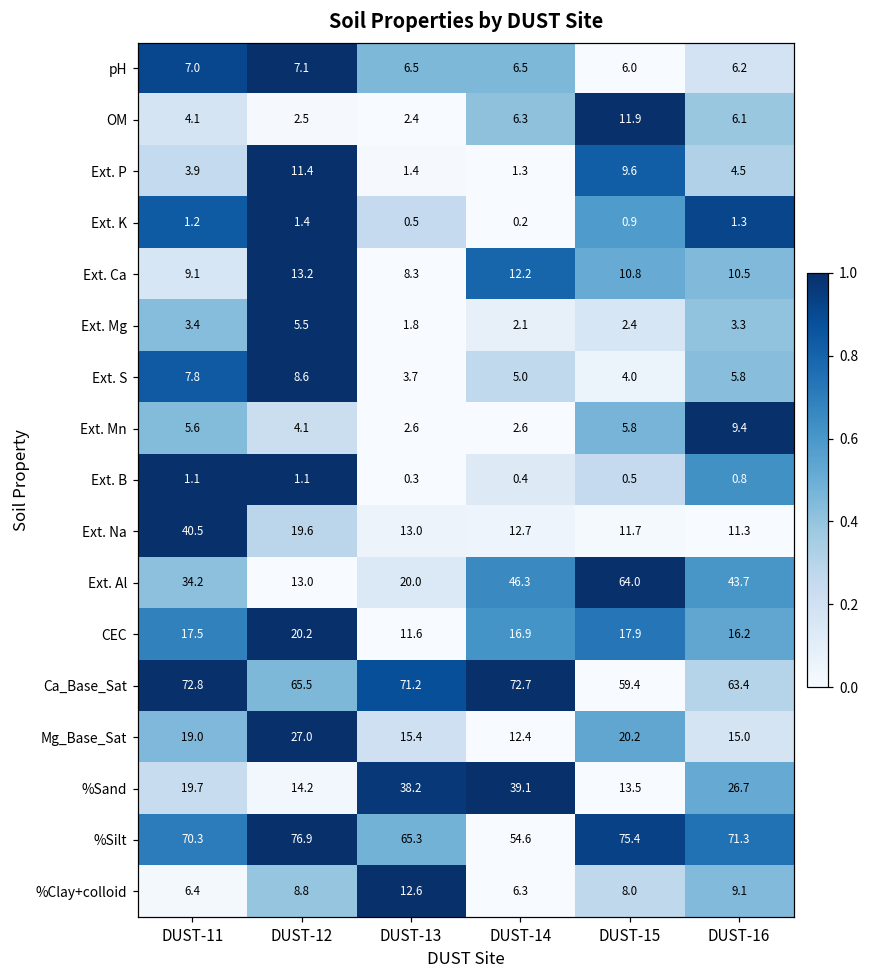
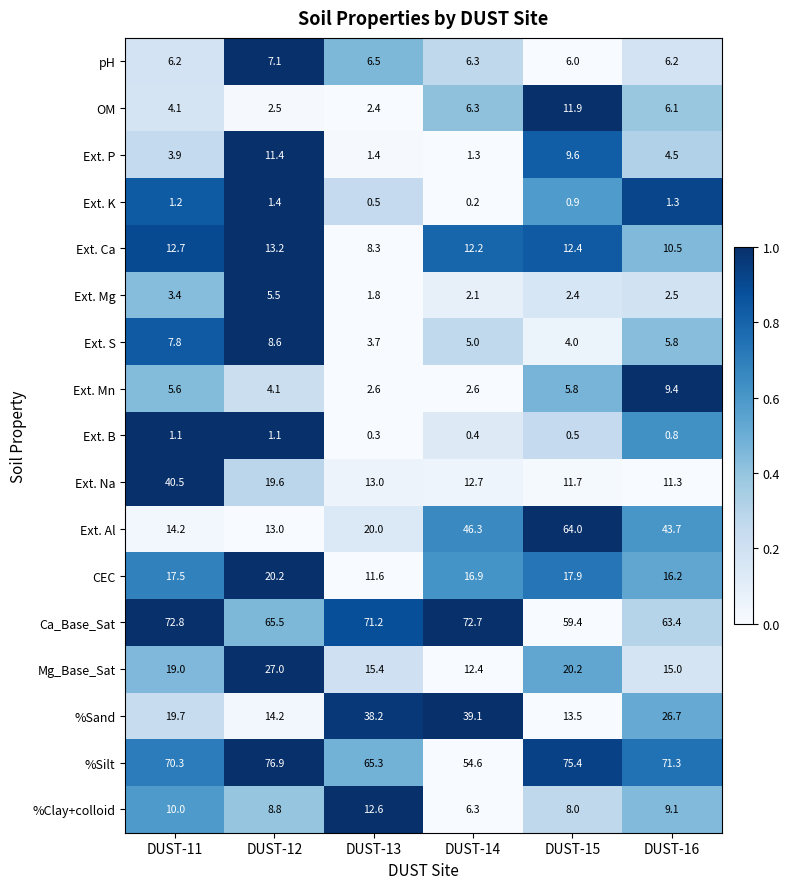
pH, DUST-11: 7.0 -> 6.2
pH, DUST-14: 6.5 -> 6.3
Ext. Ca, DUST-11: 9.1 -> 12.7
Ext. Ca, DUST-15: 10.8 -> 12.4
Ext. Mg, DUST-16: 3.3 -> 2.5
Ext. Al, DUST-11: 34.2 -> 14.2
%Clay+colloid, DUST-11: 6.4 -> 10.0
